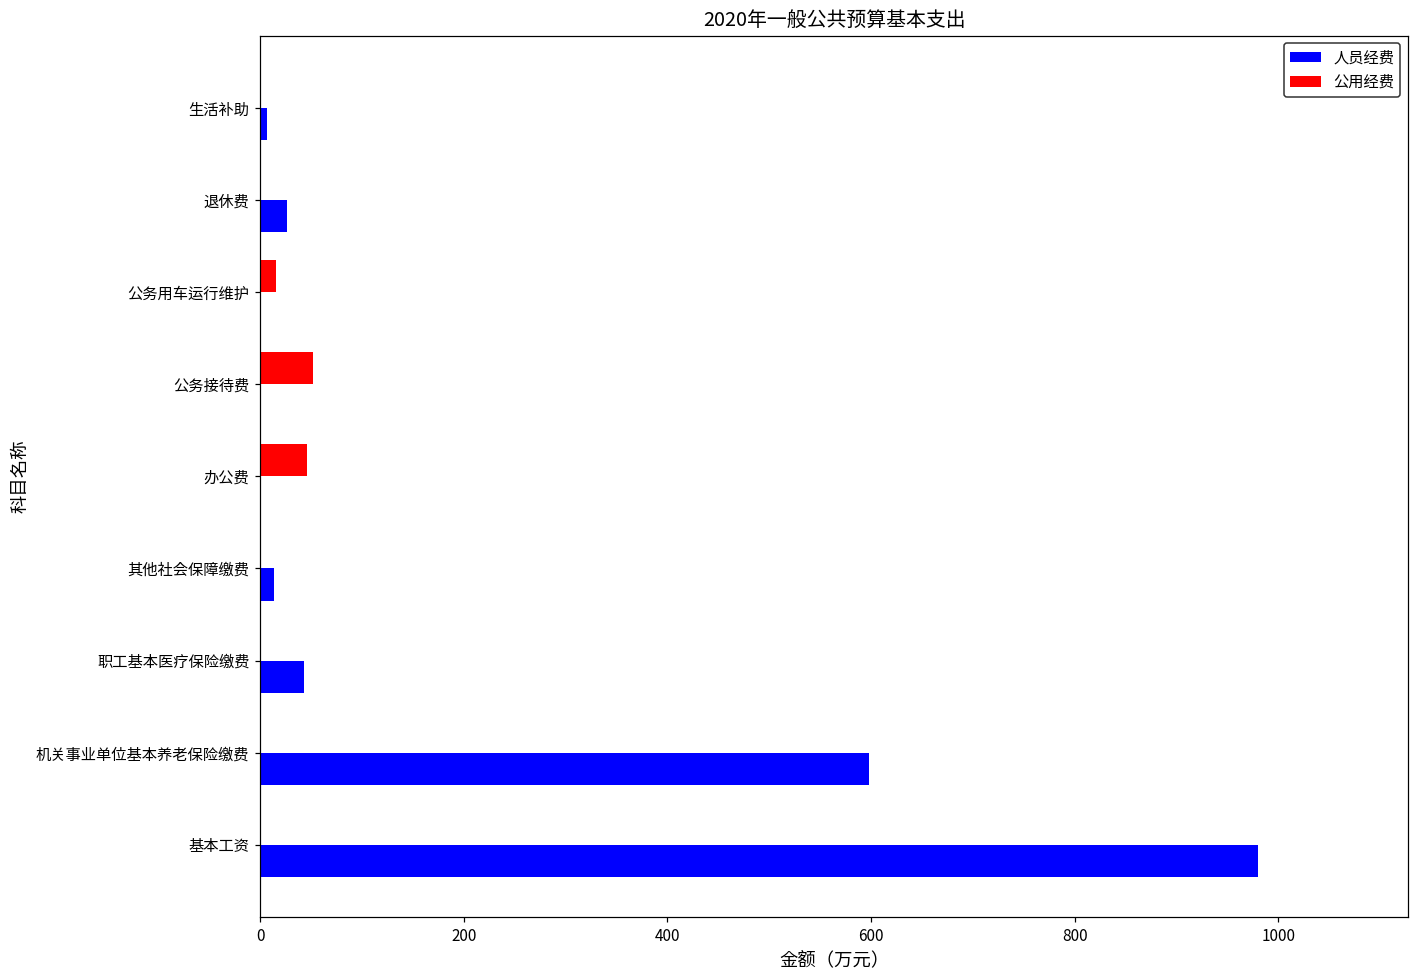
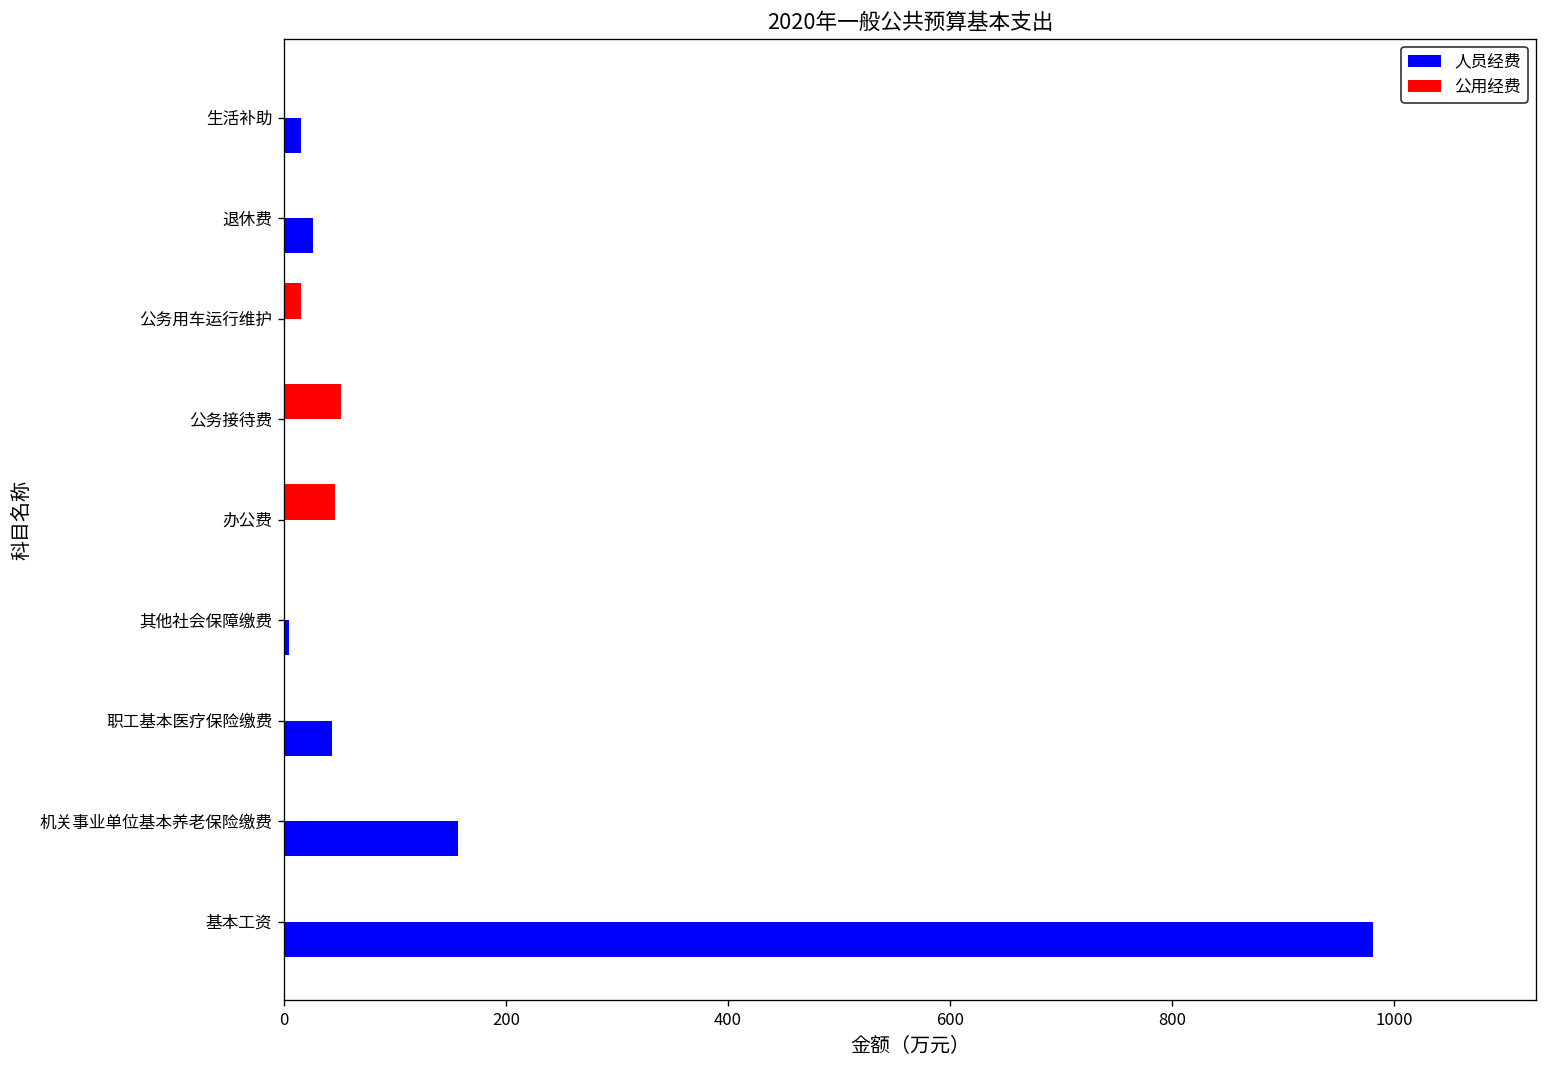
人员经费, 生活补助: 10 -> 20
人员经费, 其他社会保障缴费: 10 -> 0
人员经费, 机关事业单位基本养老保险缴费: 600 -> 160
